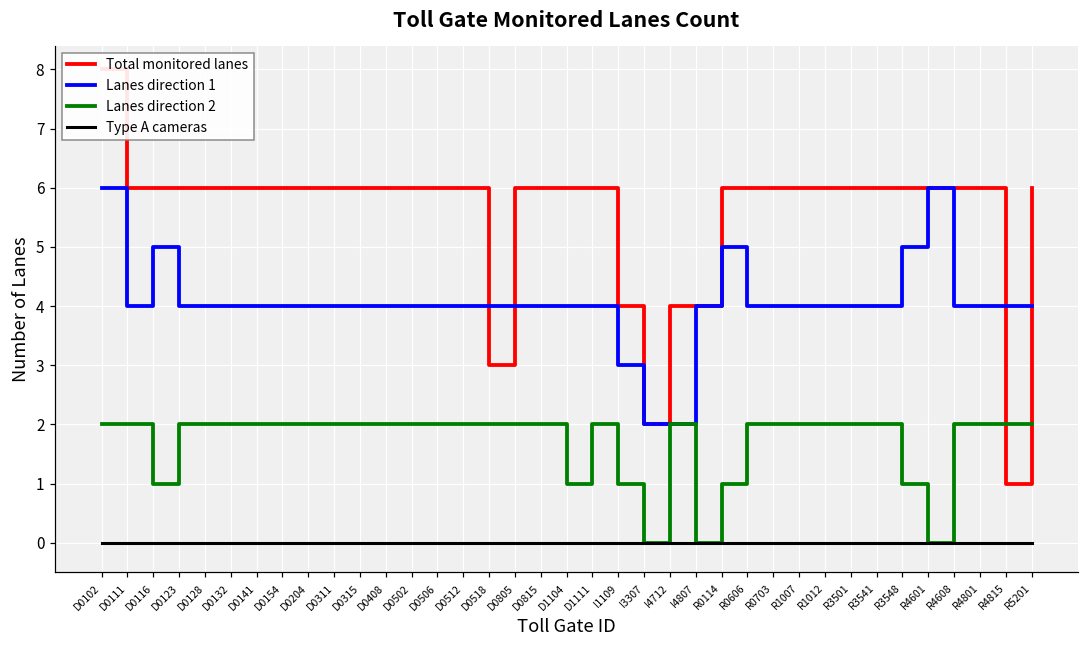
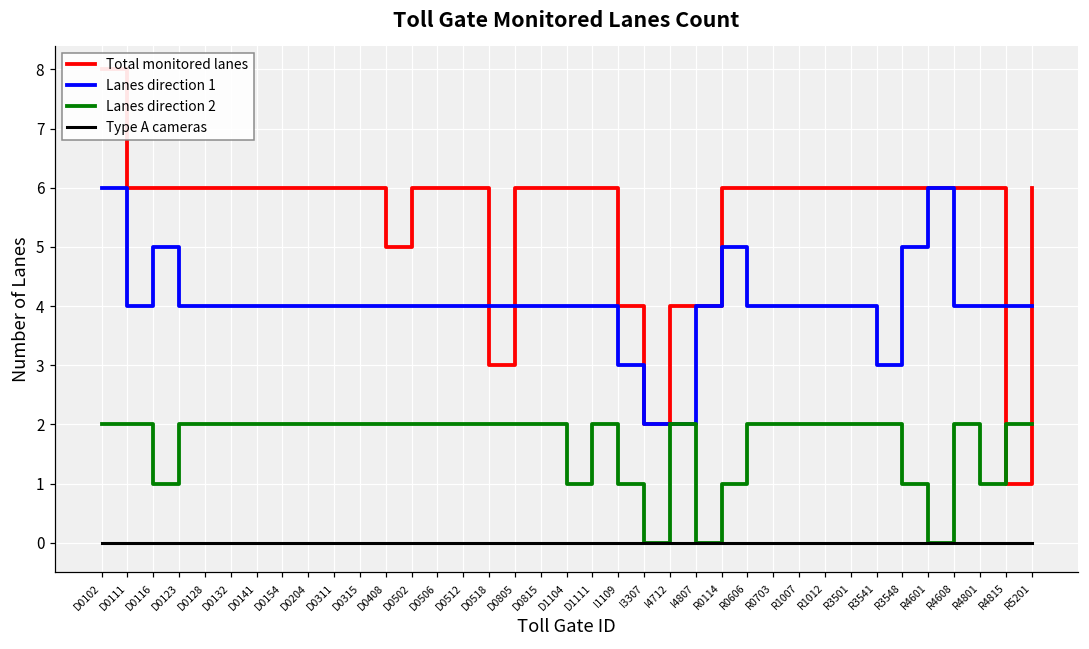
Total monitored lanes, D0408: 6 -> 5
Lanes direction 1, R3541: 4 -> 3
Lanes direction 2, R4801: 2 -> 1
